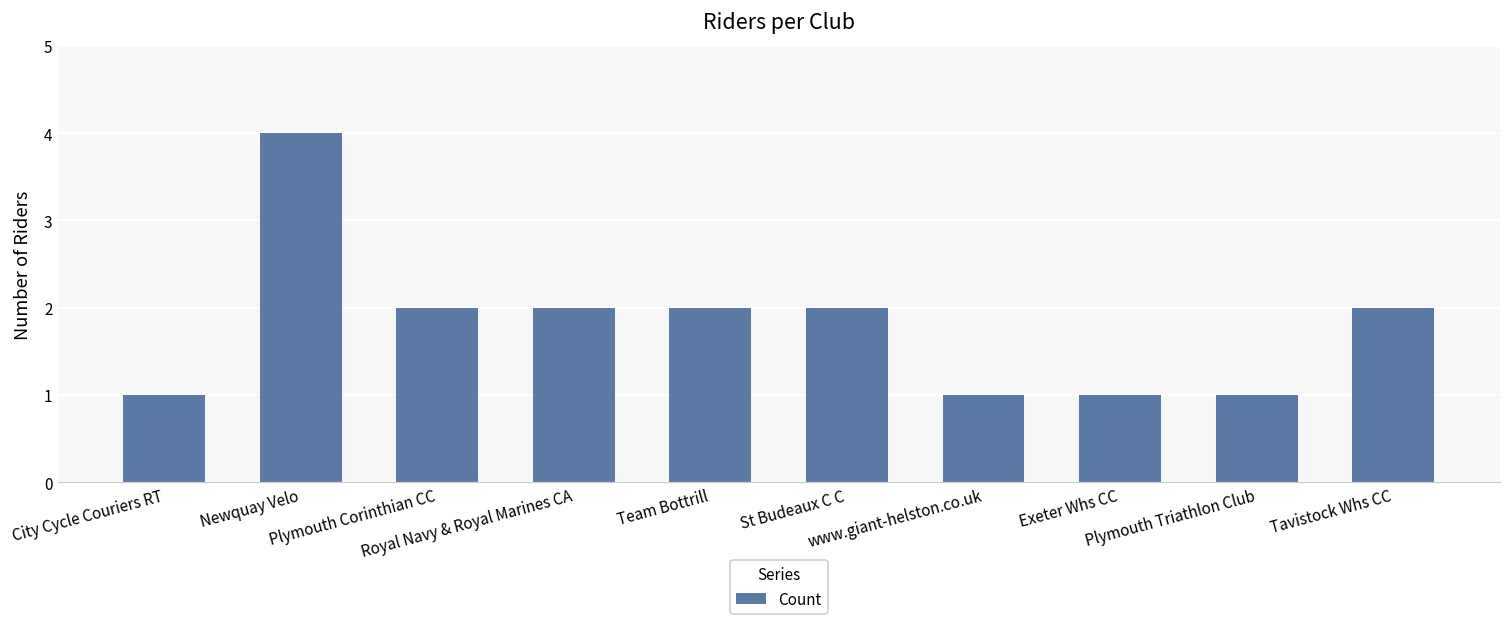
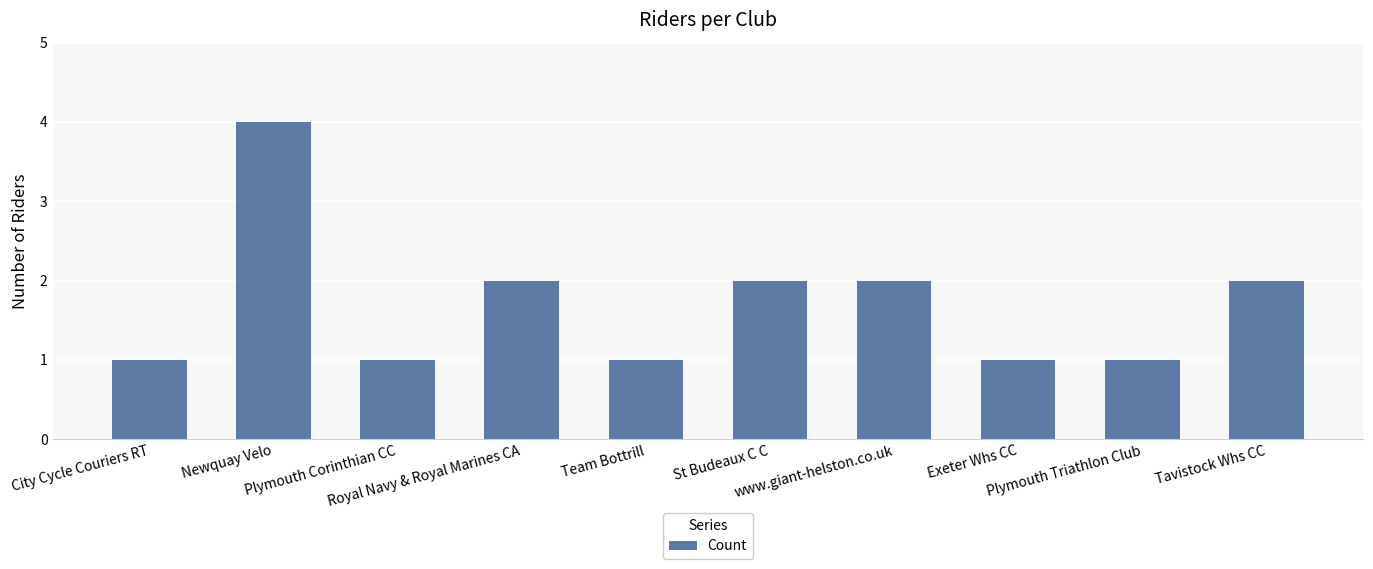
Plymouth Corinthian CC: 2 -> 1
Team Bottrill: 2 -> 1
www.giant-helston.co.uk: 1 -> 2
